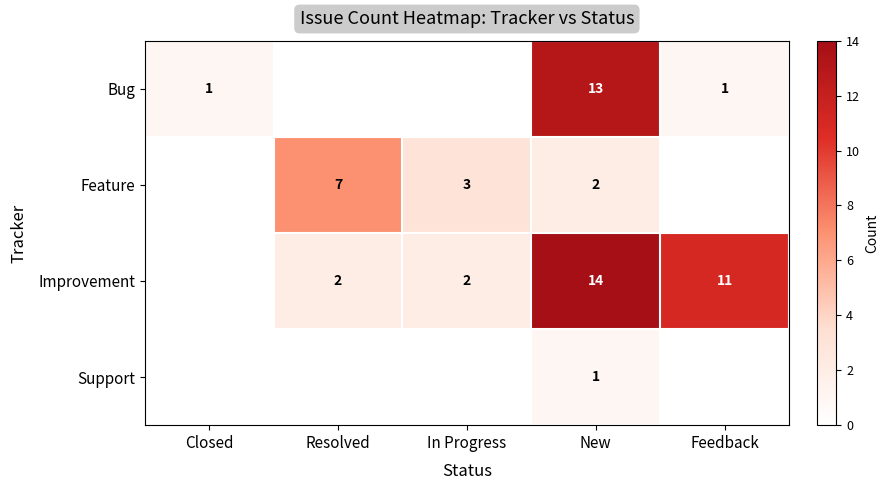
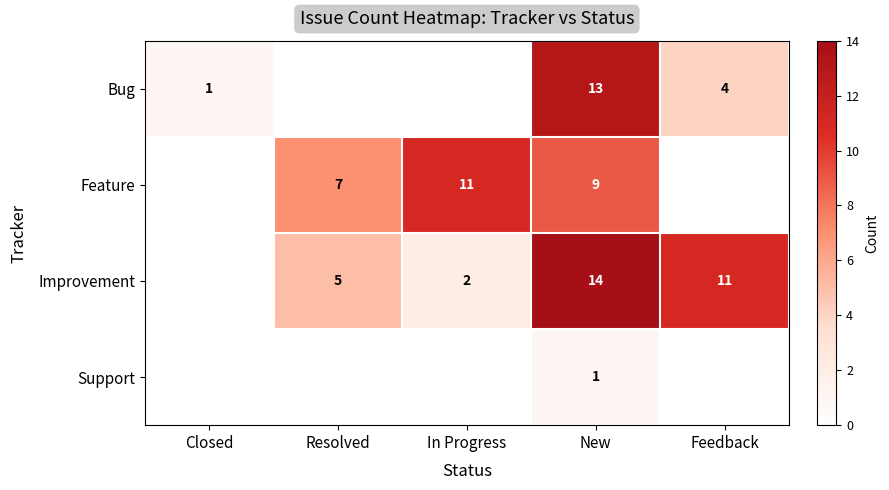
Bug, Feedback: 1 -> 4
Feature, In Progress: 3 -> 11
Feature, New: 2 -> 9
Improvement, Resolved: 2 -> 5
